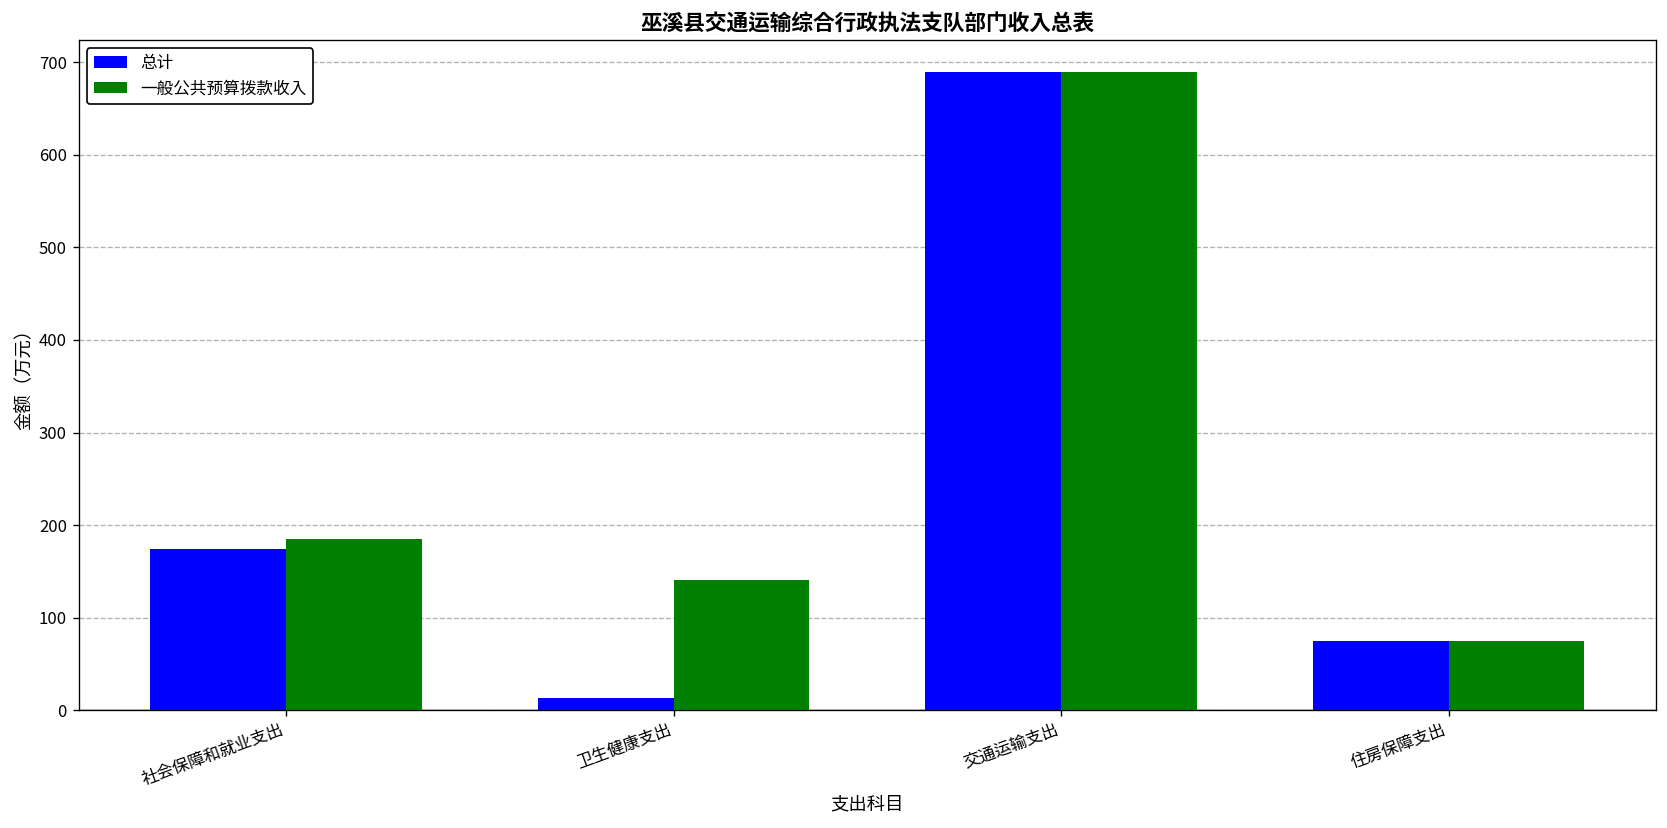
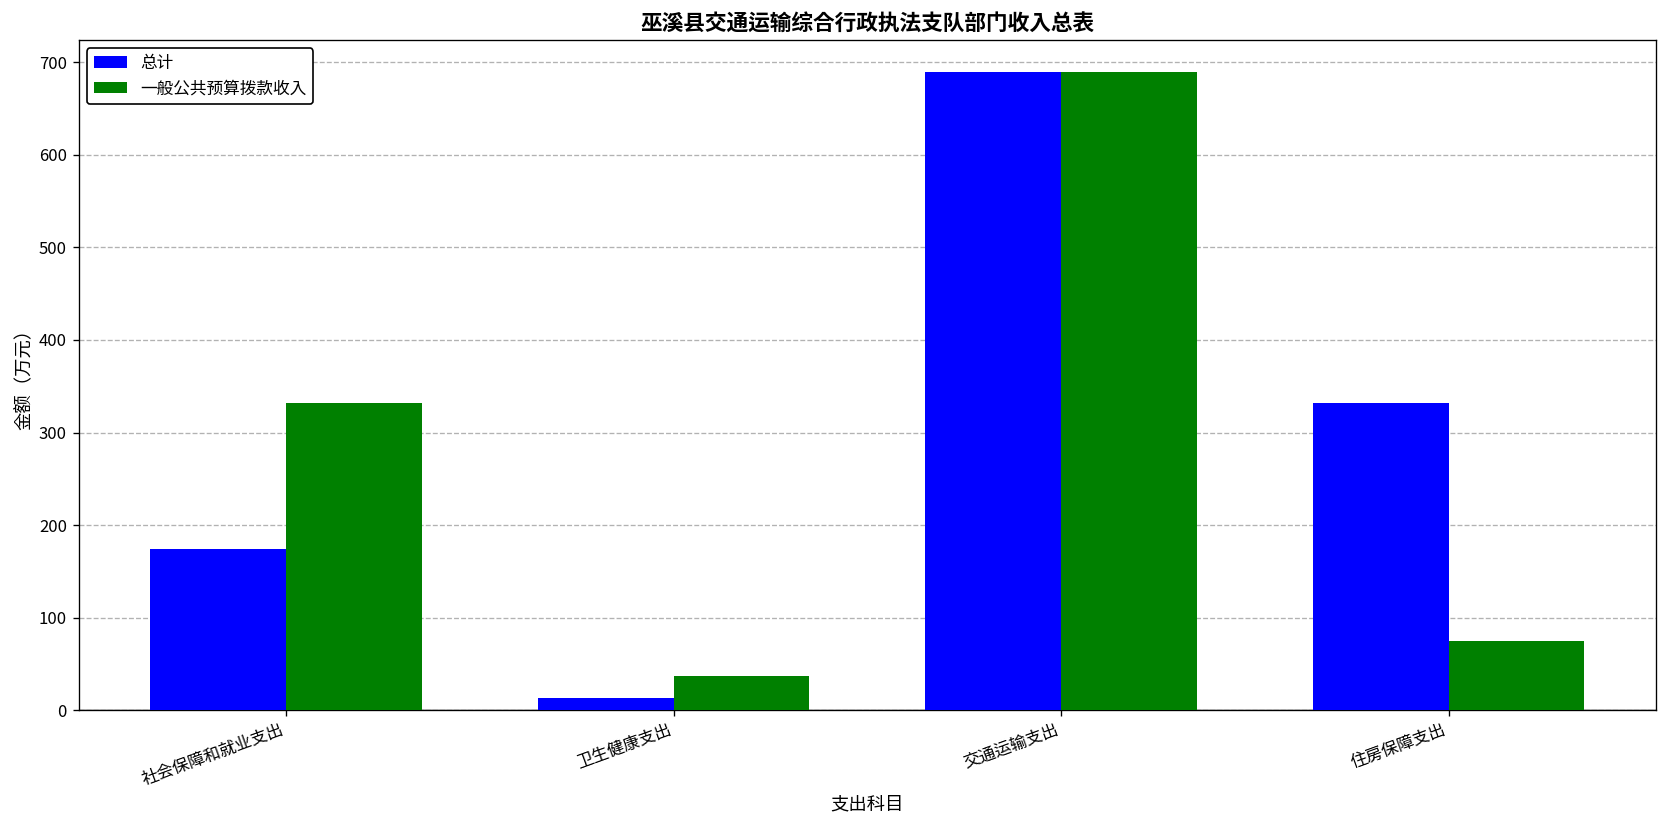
一般公共预算拨款收入, 社会保障和就业支出: 190 -> 330
一般公共预算拨款收入, 卫生健康支出: 140 -> 40
总计, 住房保障支出: 80 -> 330
